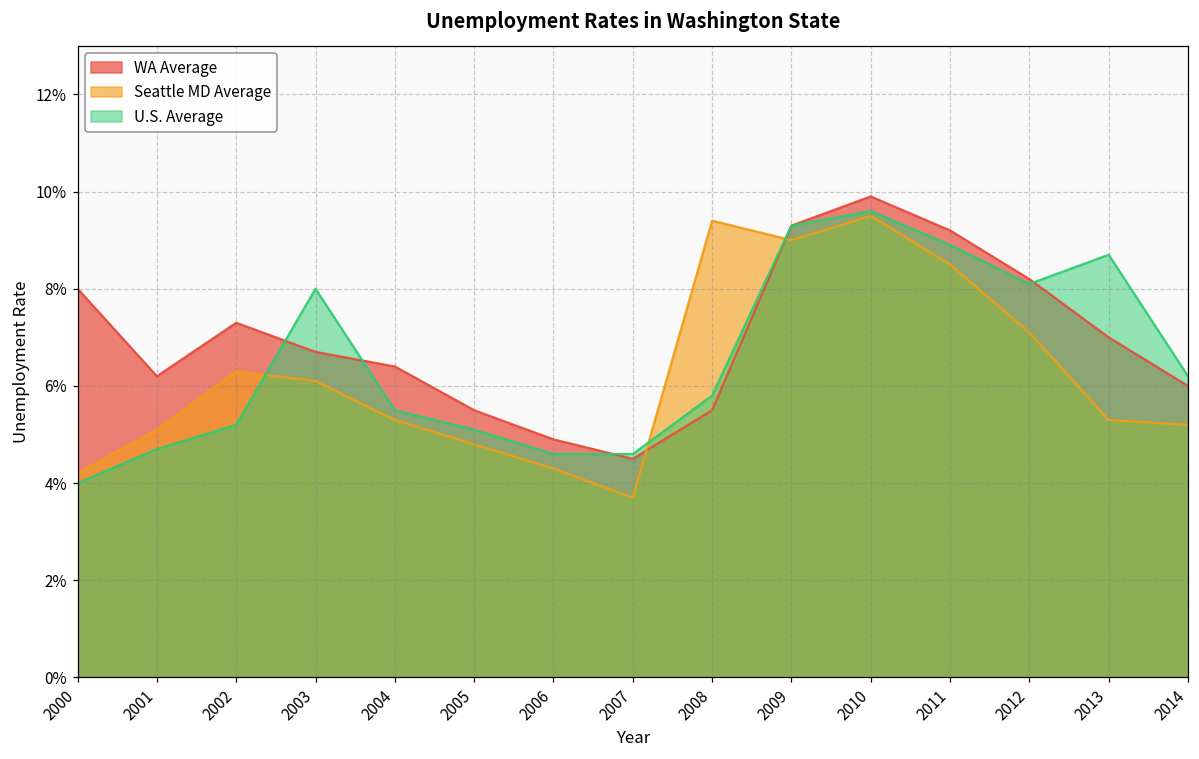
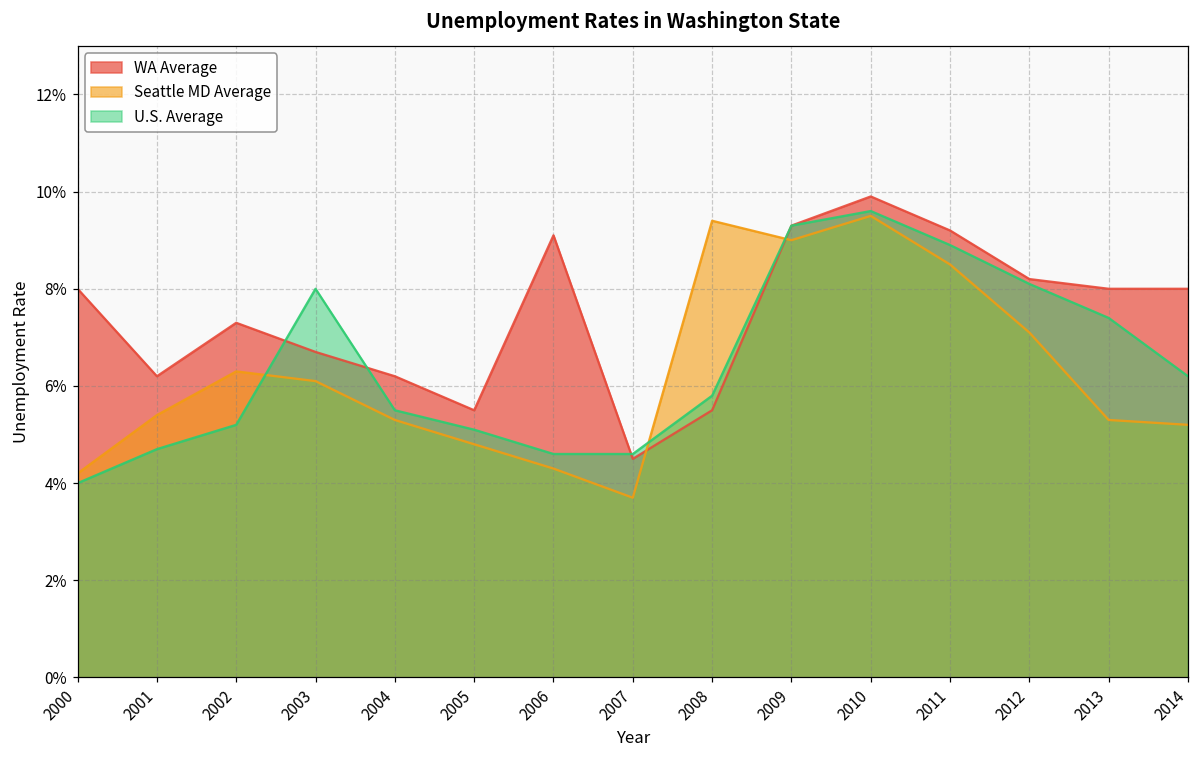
Seattle MD Average, 2001: 5.1% -> 5.4%
WA Average, 2004: 6.4% -> 6.2%
WA Average, 2006: 4.9% -> 9.1%
WA Average, 2013: 7.0% -> 8.0%
U.S. Average, 2013: 8.7% -> 7.4%
WA Average, 2014: 6.0% -> 8.0%
